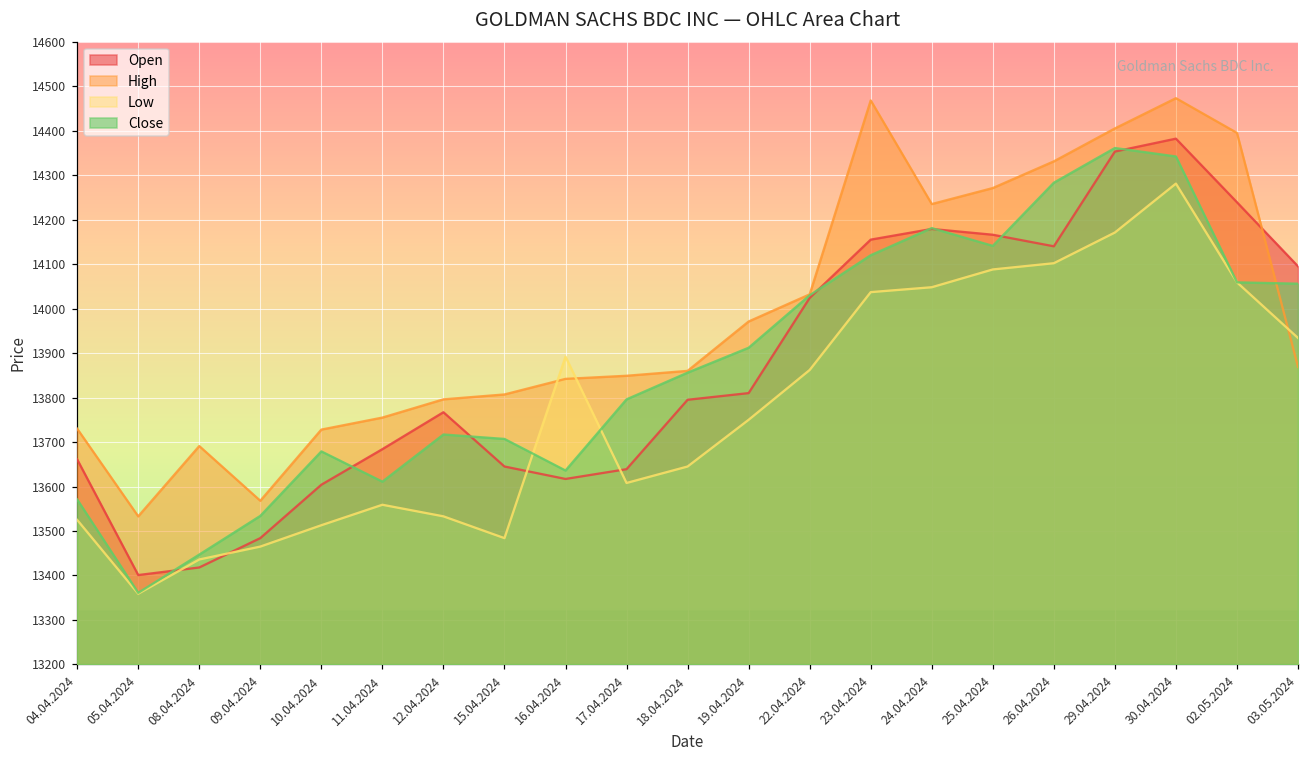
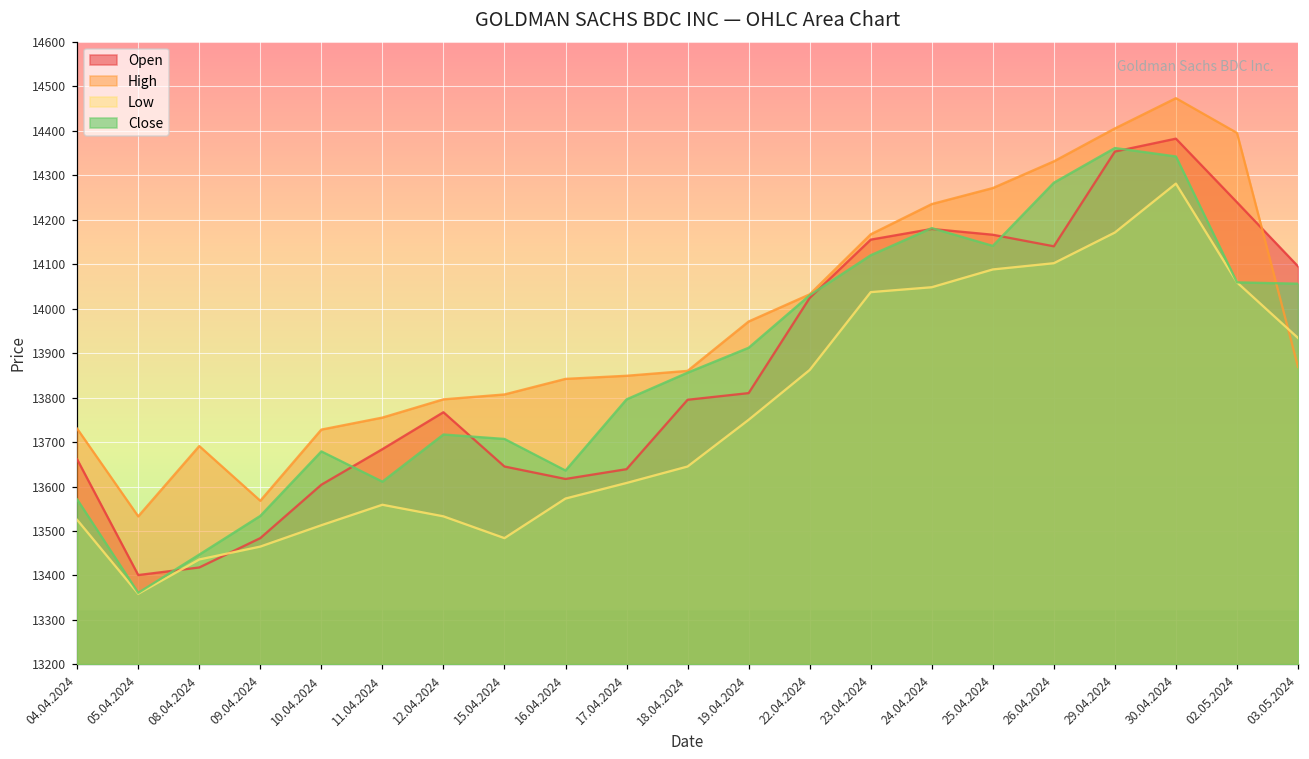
Low, 16.04.2024: 13890 -> 13570
High, 23.04.2024: 14470 -> 14170
